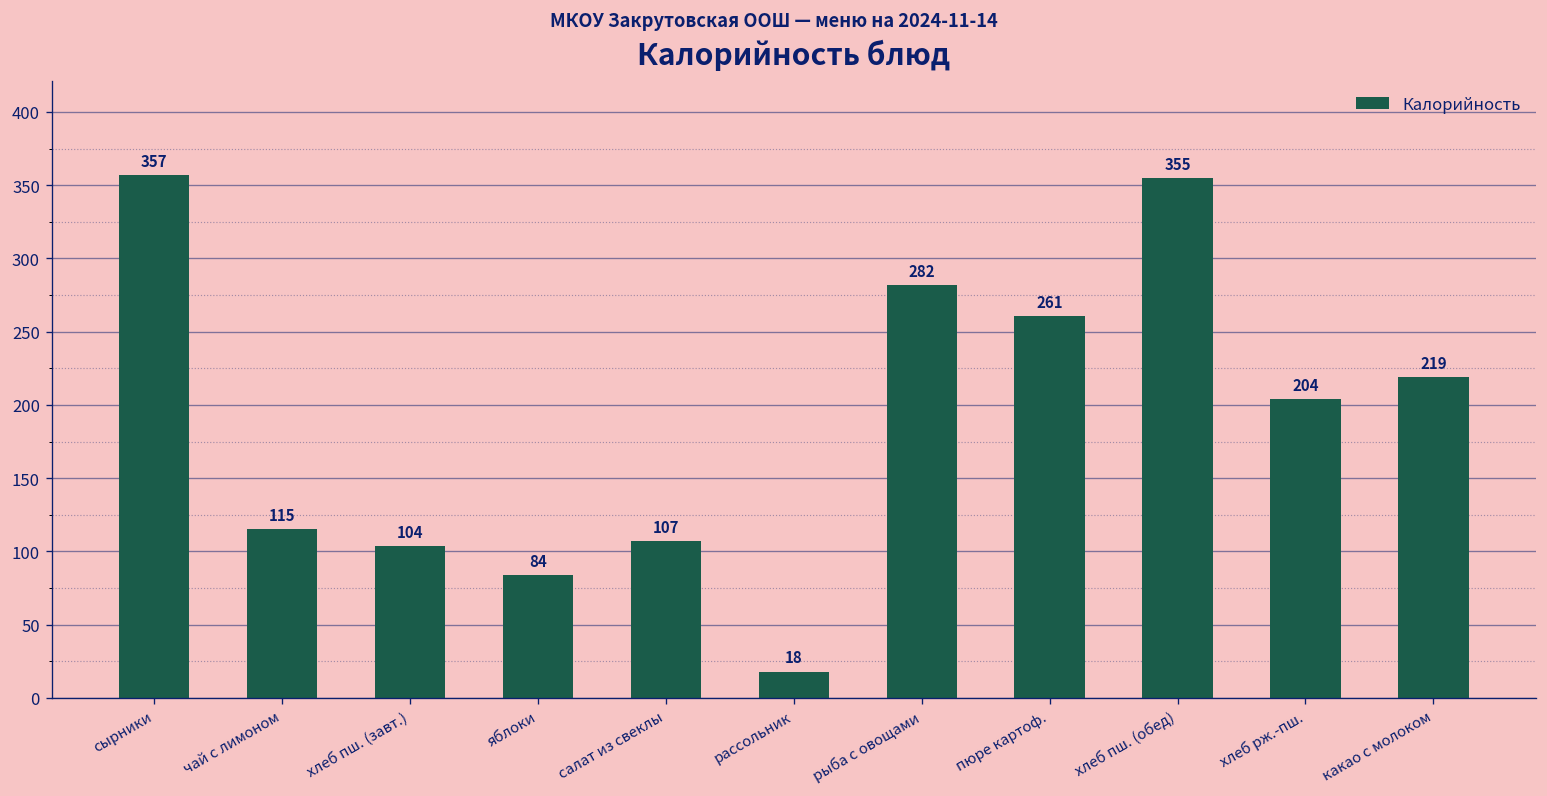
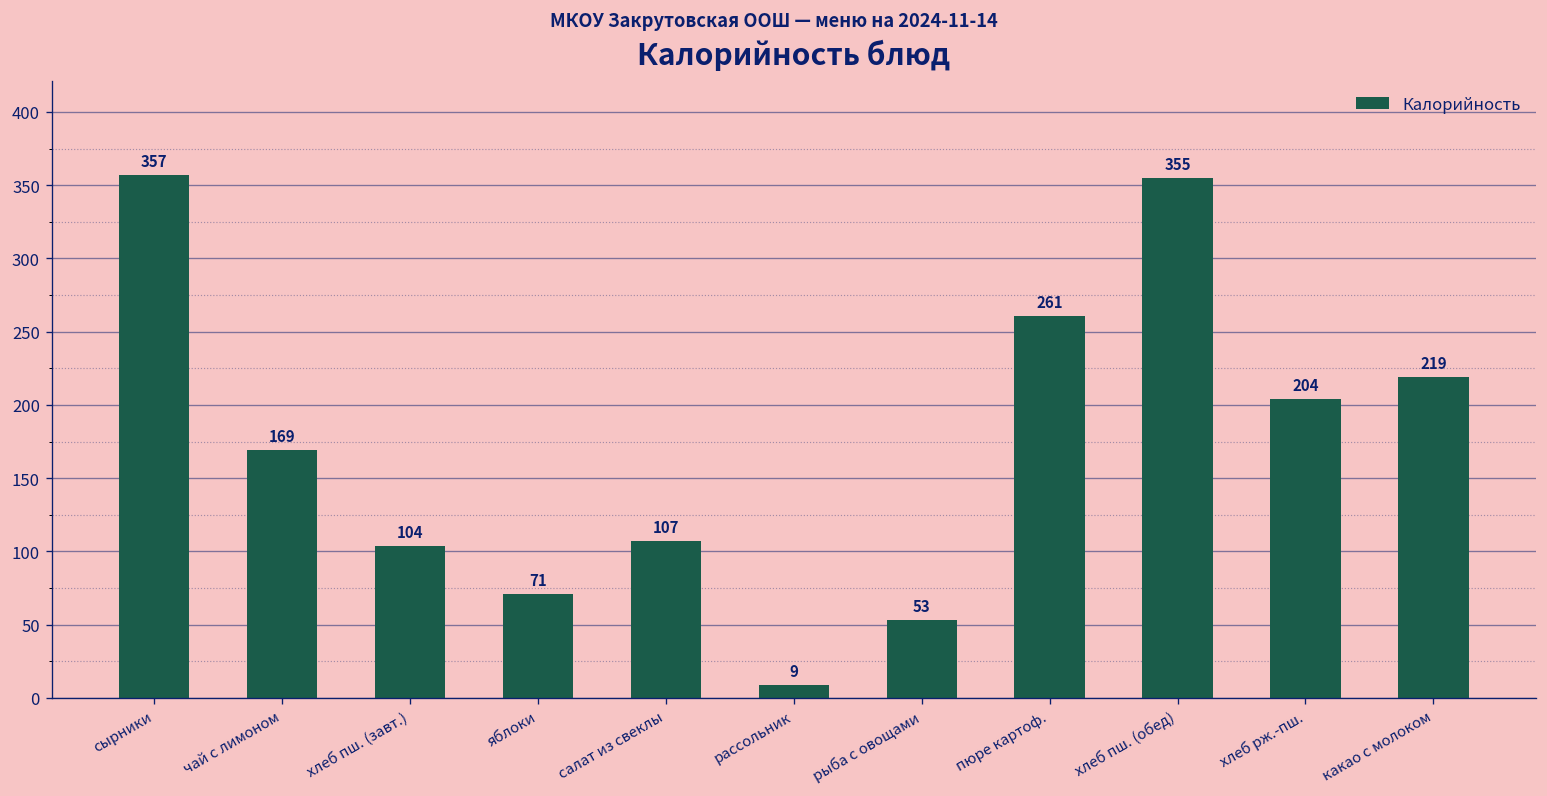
чай с лимоном: 115 -> 169
яблоки: 84 -> 71
рассольник: 18 -> 9
рыба с овощами: 282 -> 53
